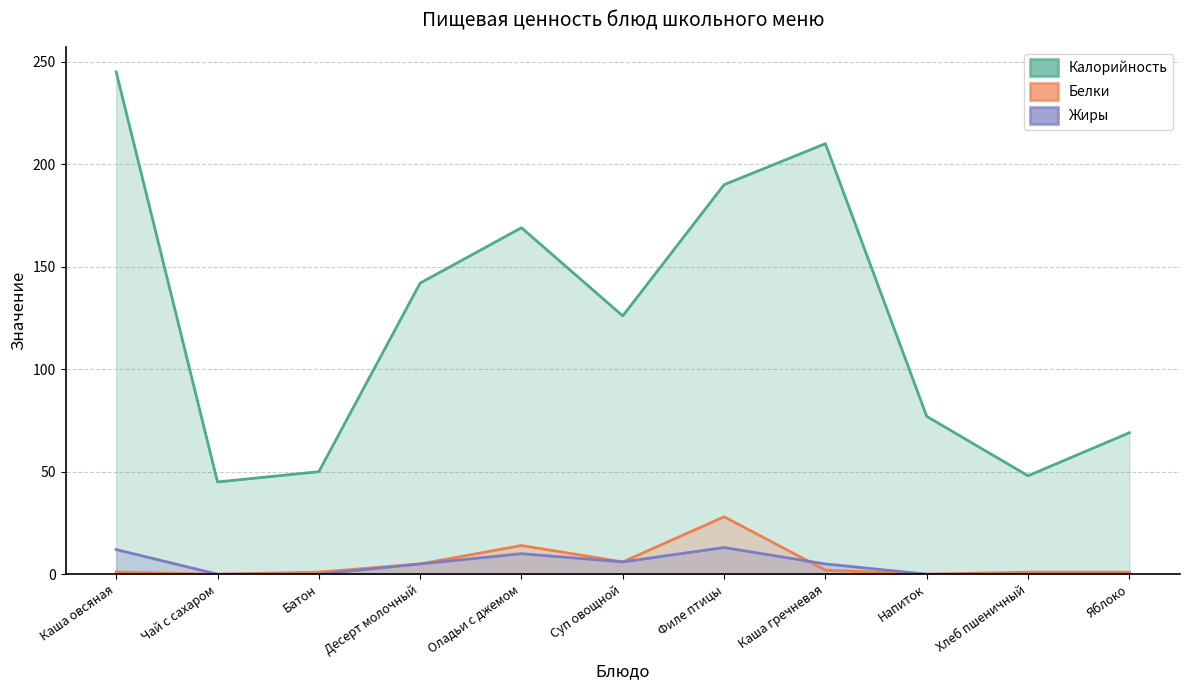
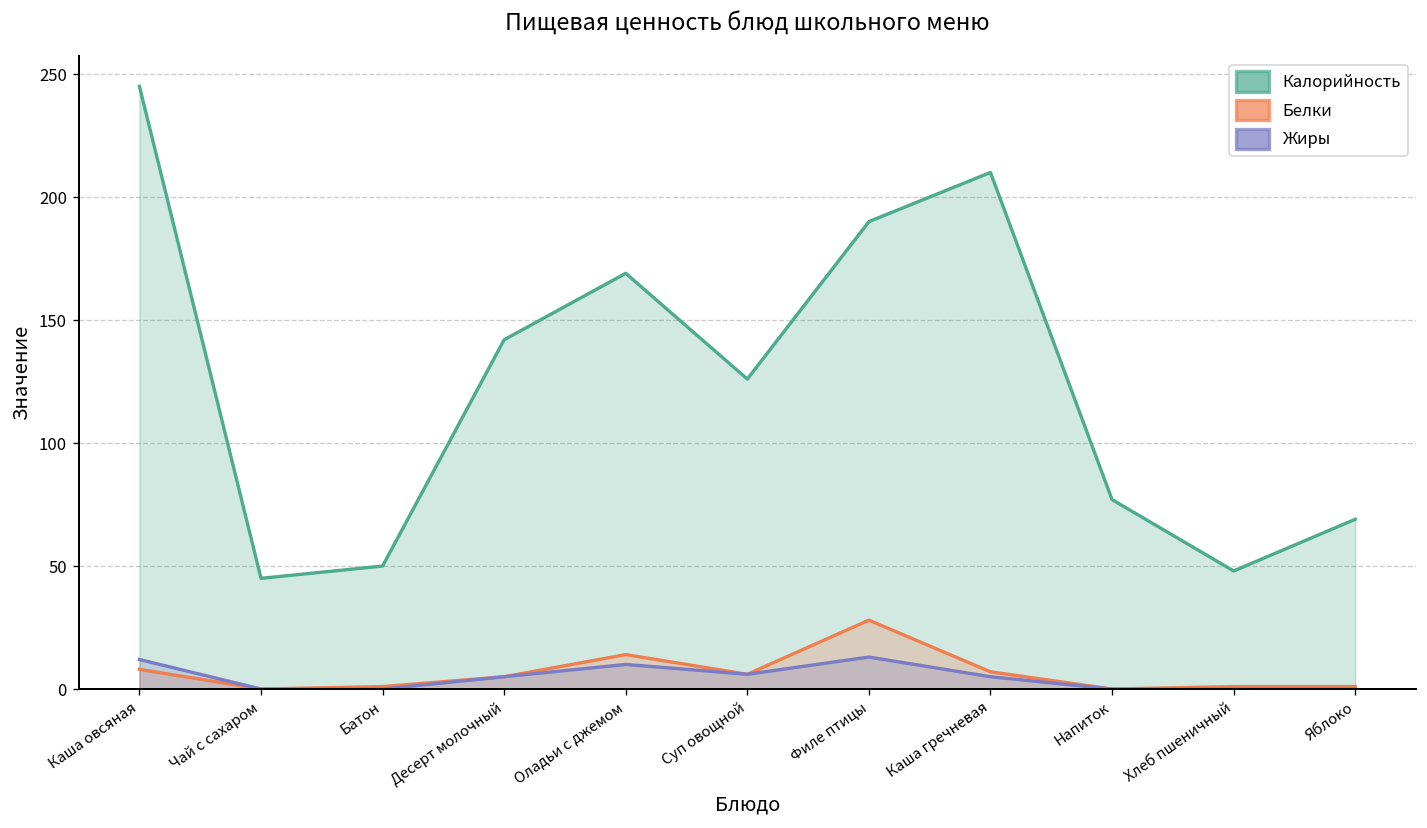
Белки, Каша овсяная: 1 -> 8
Белки, Каша гречневая: 2 -> 7
